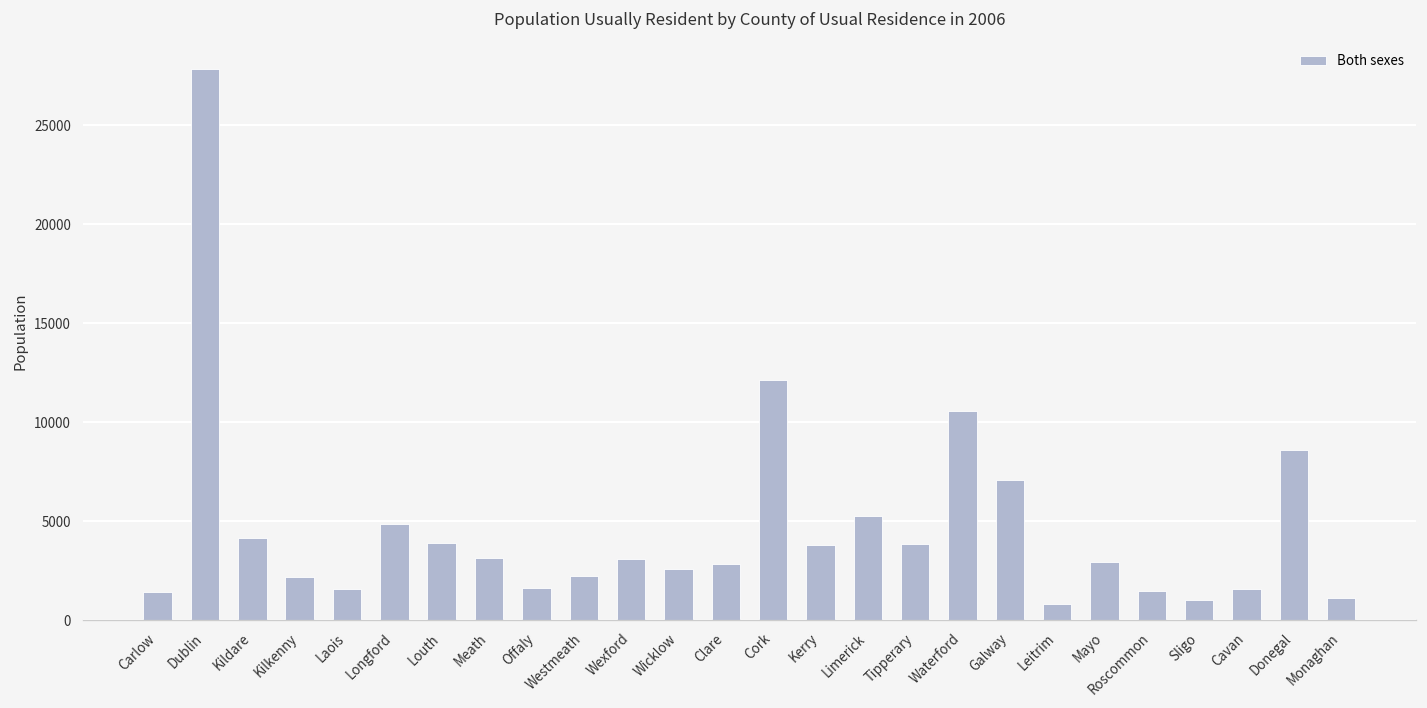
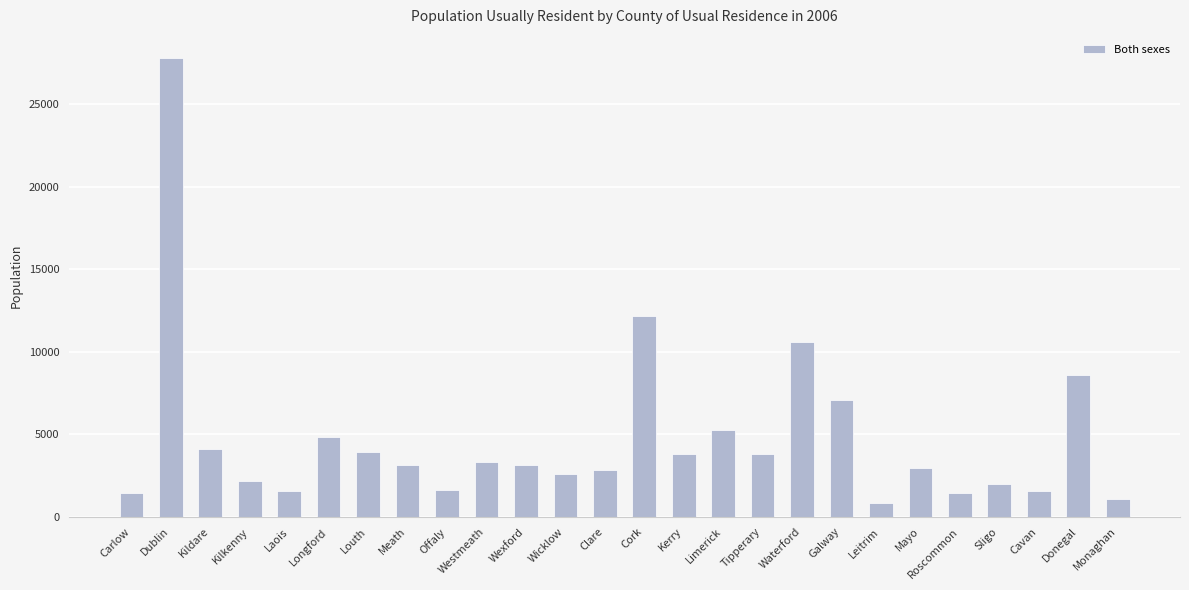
Westmeath: 2200 -> 3300
Sligo: 1000 -> 2000
